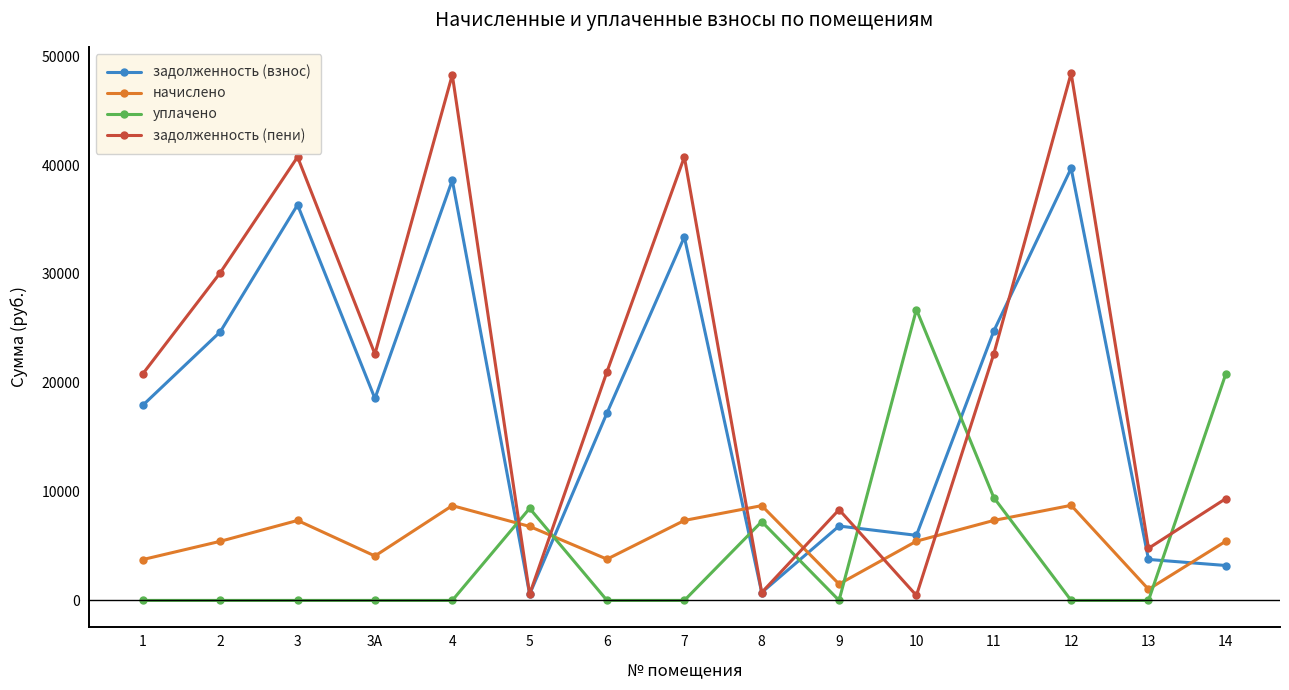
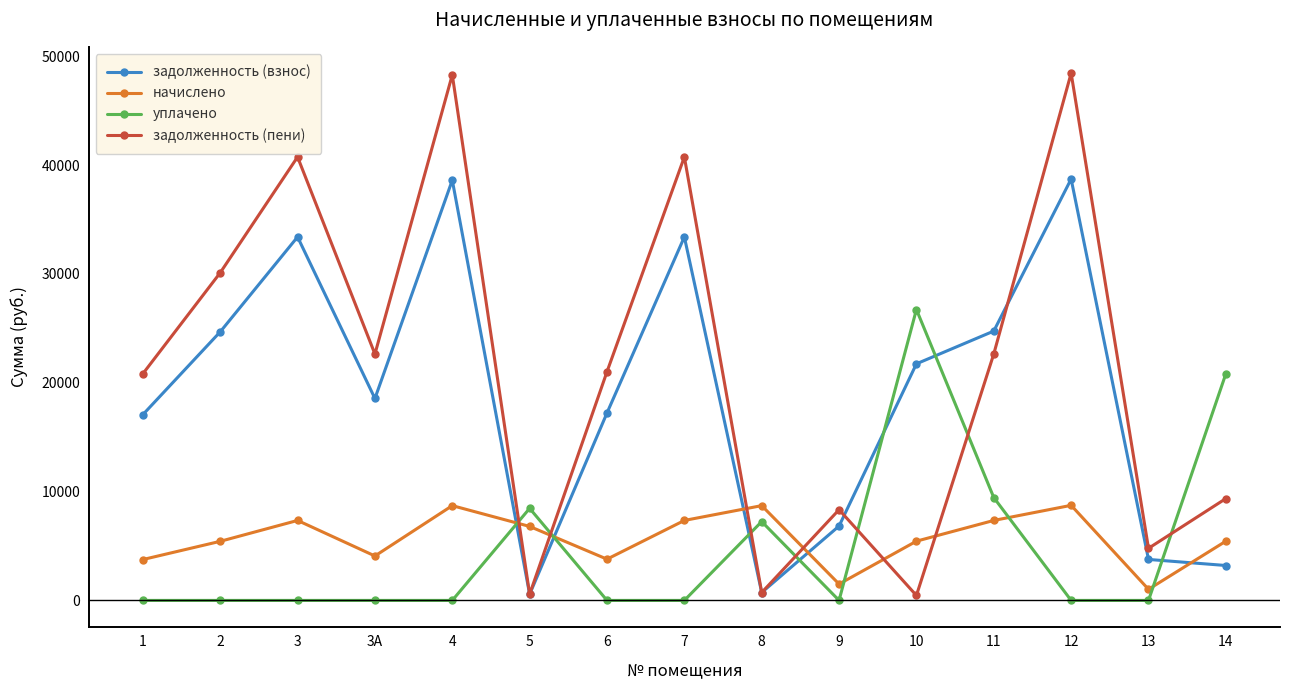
задолженность (взнос), 1: 17900 -> 17100
задолженность (взнос), 3: 36300 -> 33400
задолженность (взнос), 10: 6000 -> 21700
задолженность (взнос), 12: 39700 -> 38700
